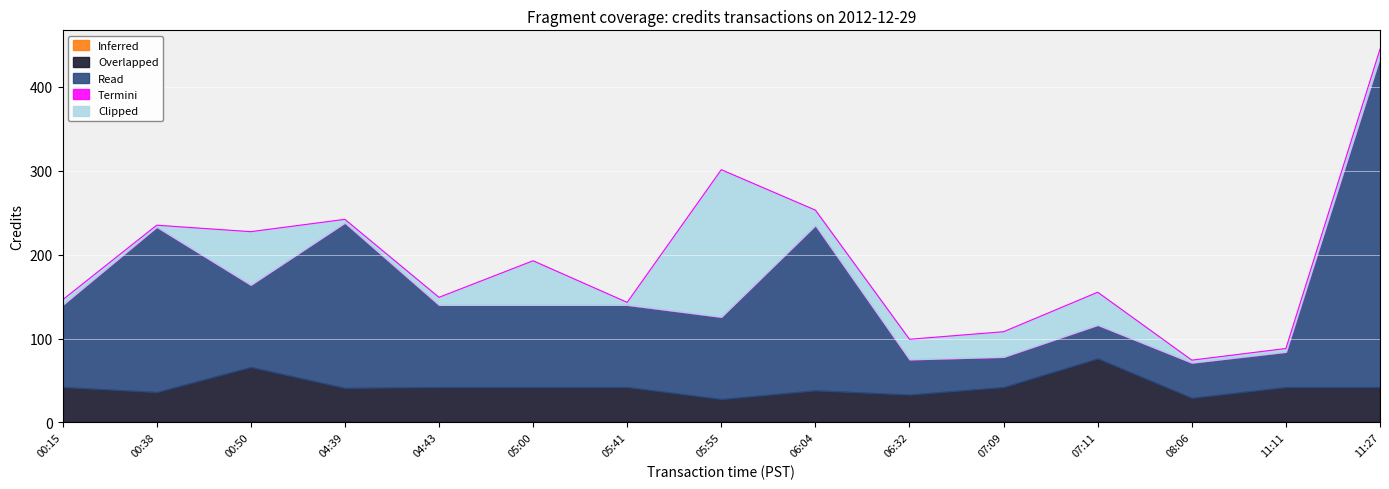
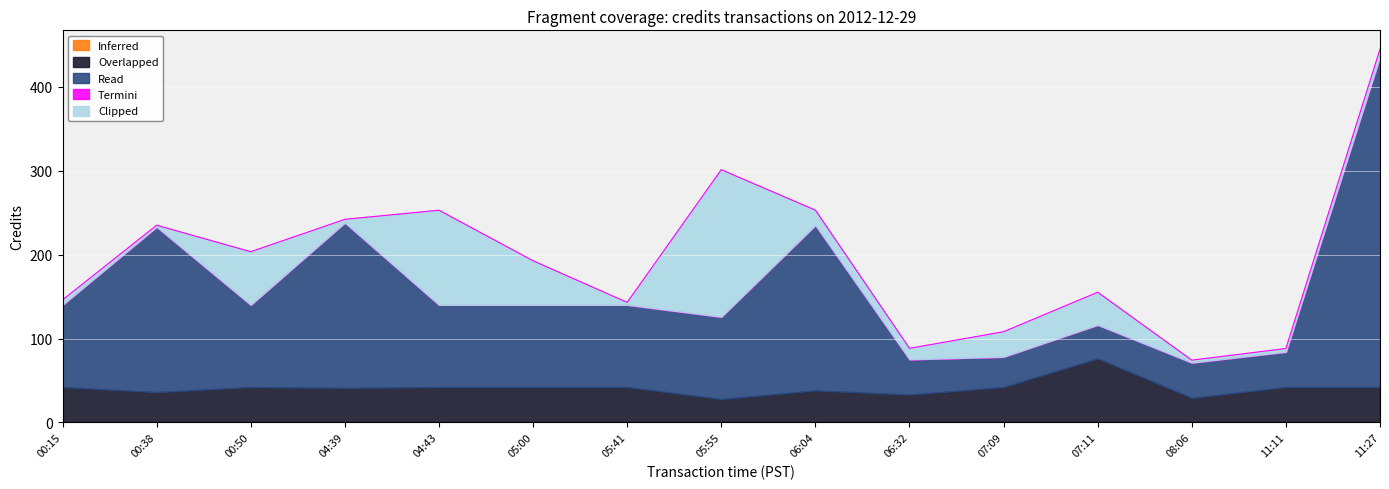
Overlapped, 00:50: 70 -> 40
Clipped, 04:43: 10 -> 110
Clipped, 06:32: 20 -> 10
